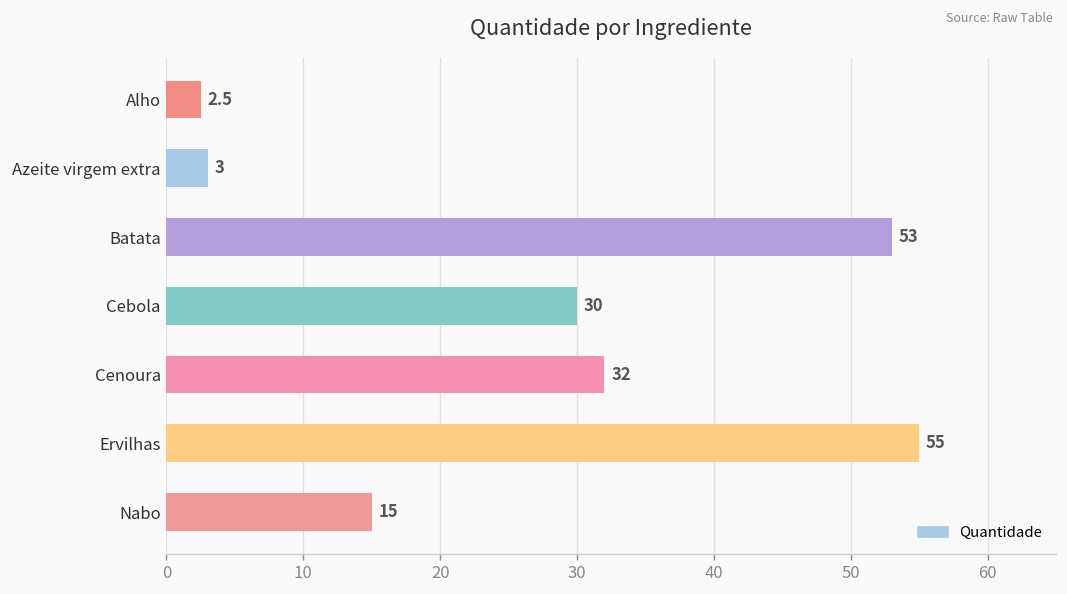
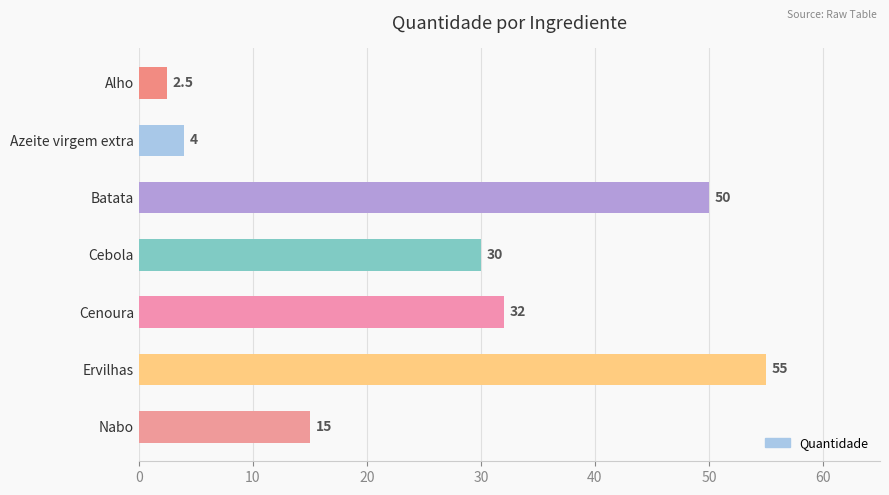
Azeite virgem extra: 3 -> 4
Batata: 53 -> 50
